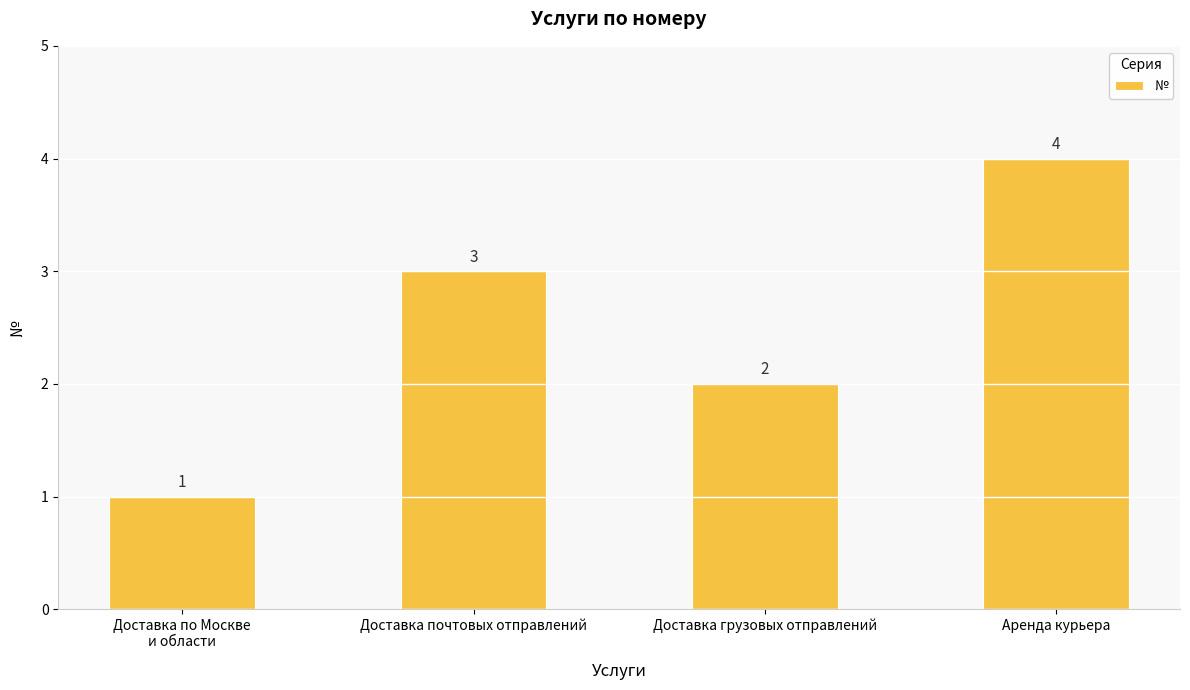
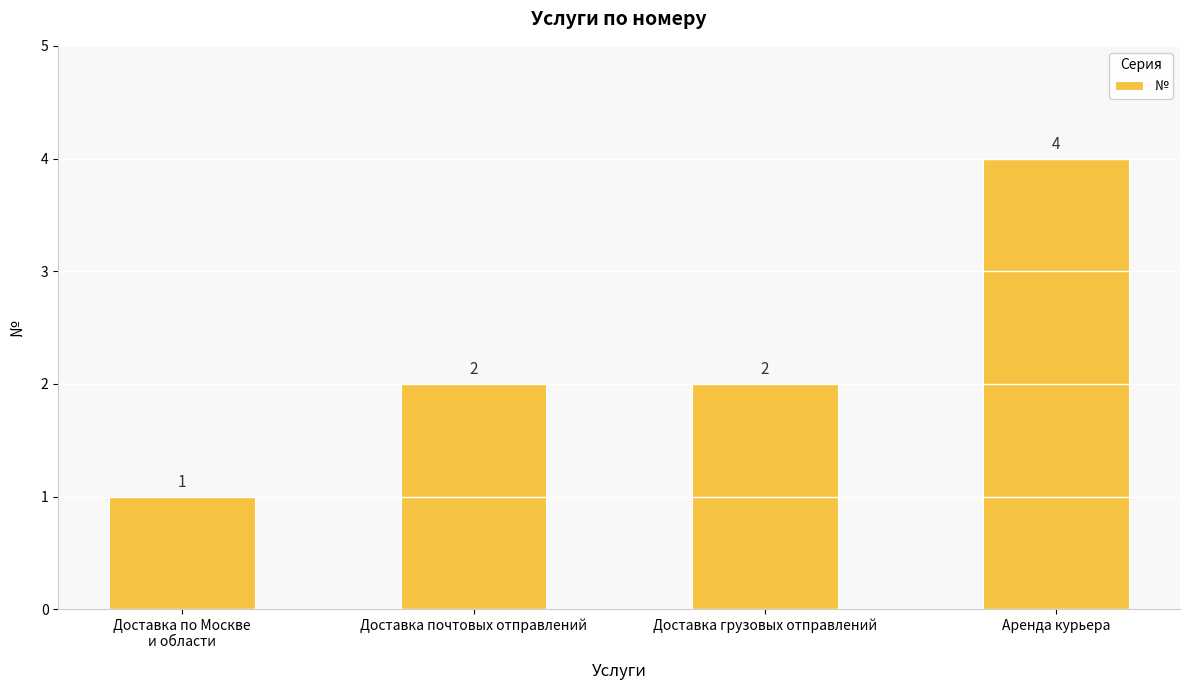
Доставка почтовых отправлений: 3 -> 2
